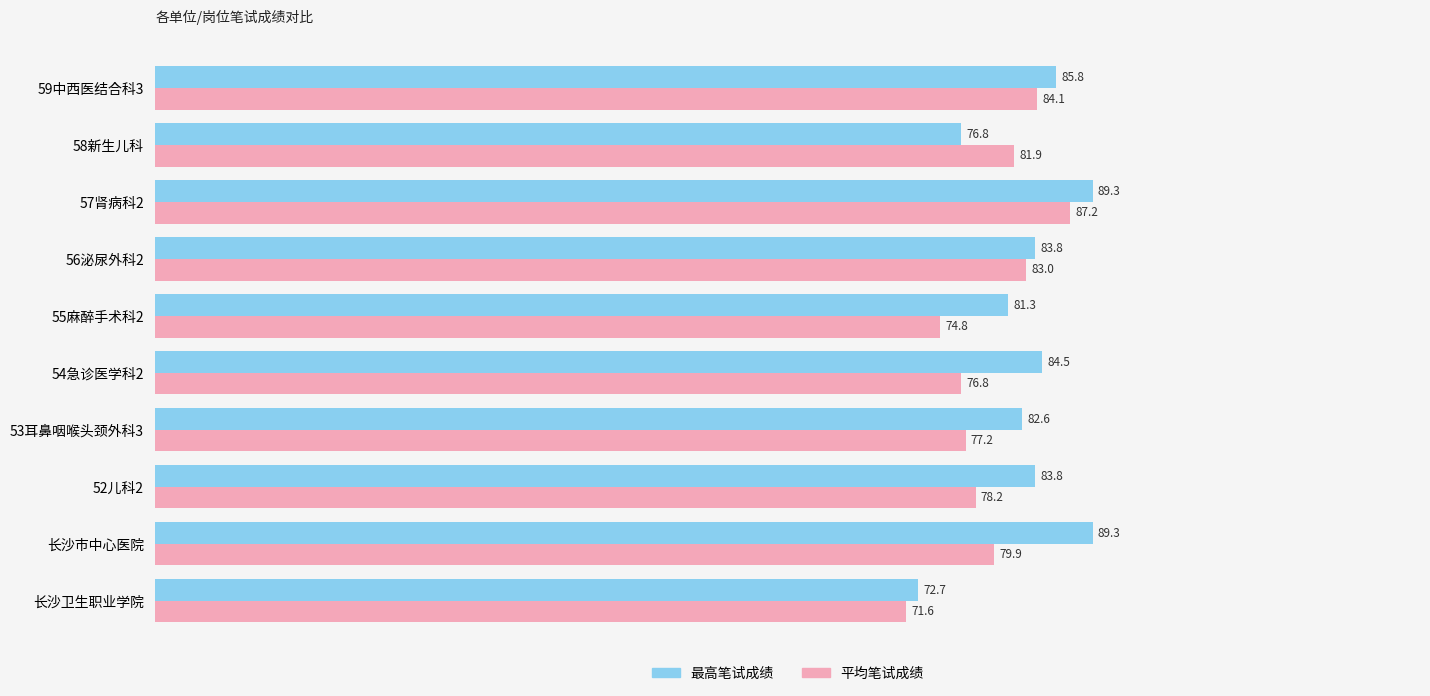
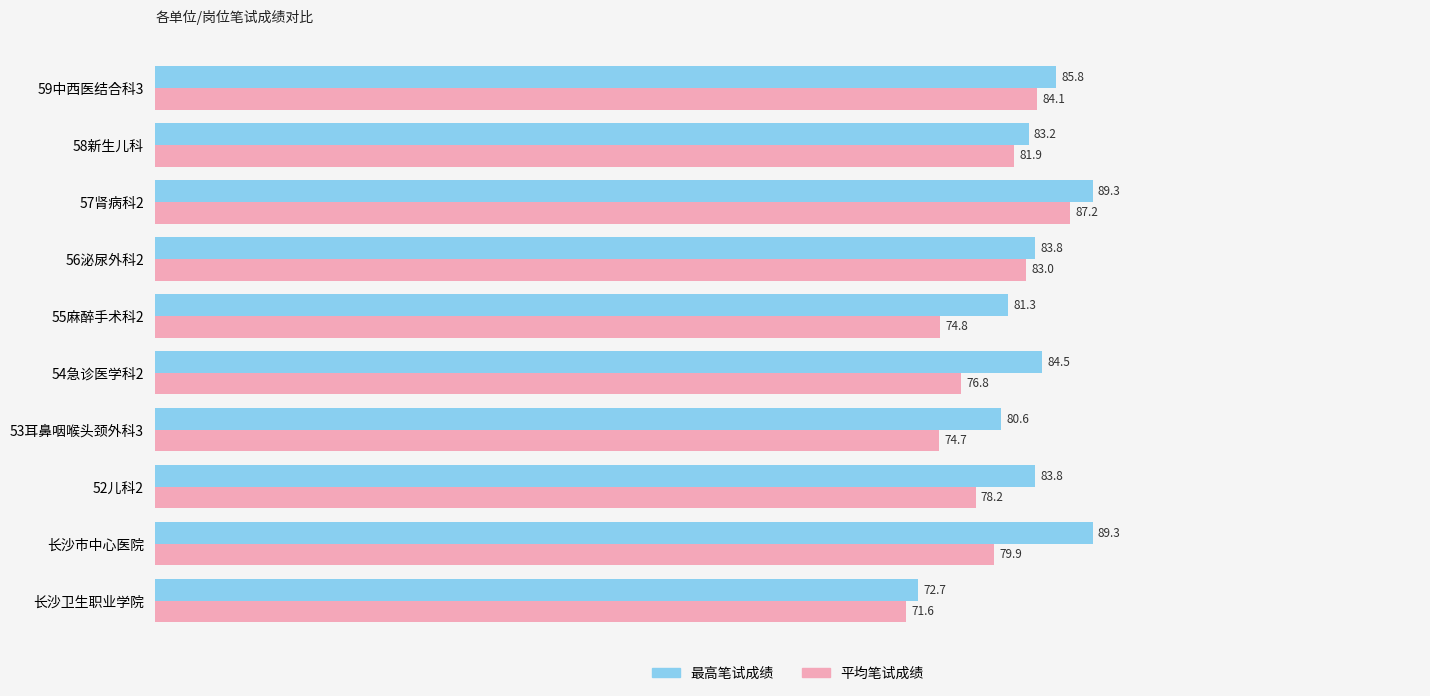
最高笔试成绩, 58新生儿科: 76.8 -> 83.2
最高笔试成绩, 53耳鼻咽喉头颈外科3: 82.6 -> 80.6
平均笔试成绩, 53耳鼻咽喉头颈外科3: 77.2 -> 74.7
